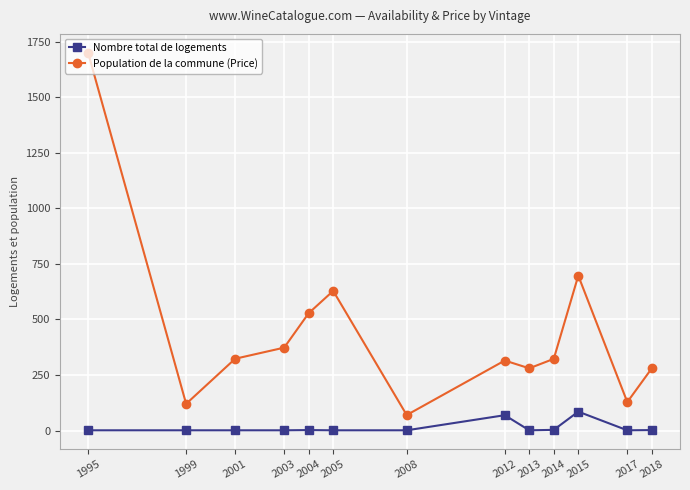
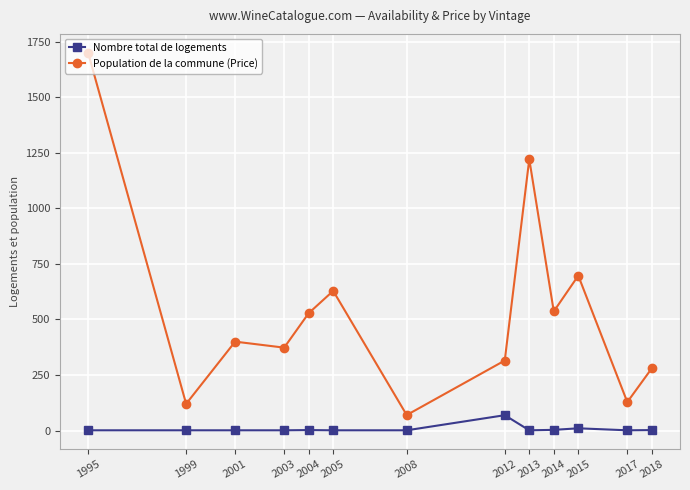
Population de la commune (Price), 2001: 320 -> 400
Population de la commune (Price), 2013: 280 -> 1220
Population de la commune (Price), 2014: 320 -> 540
Nombre total de logements, 2015: 90 -> 10
